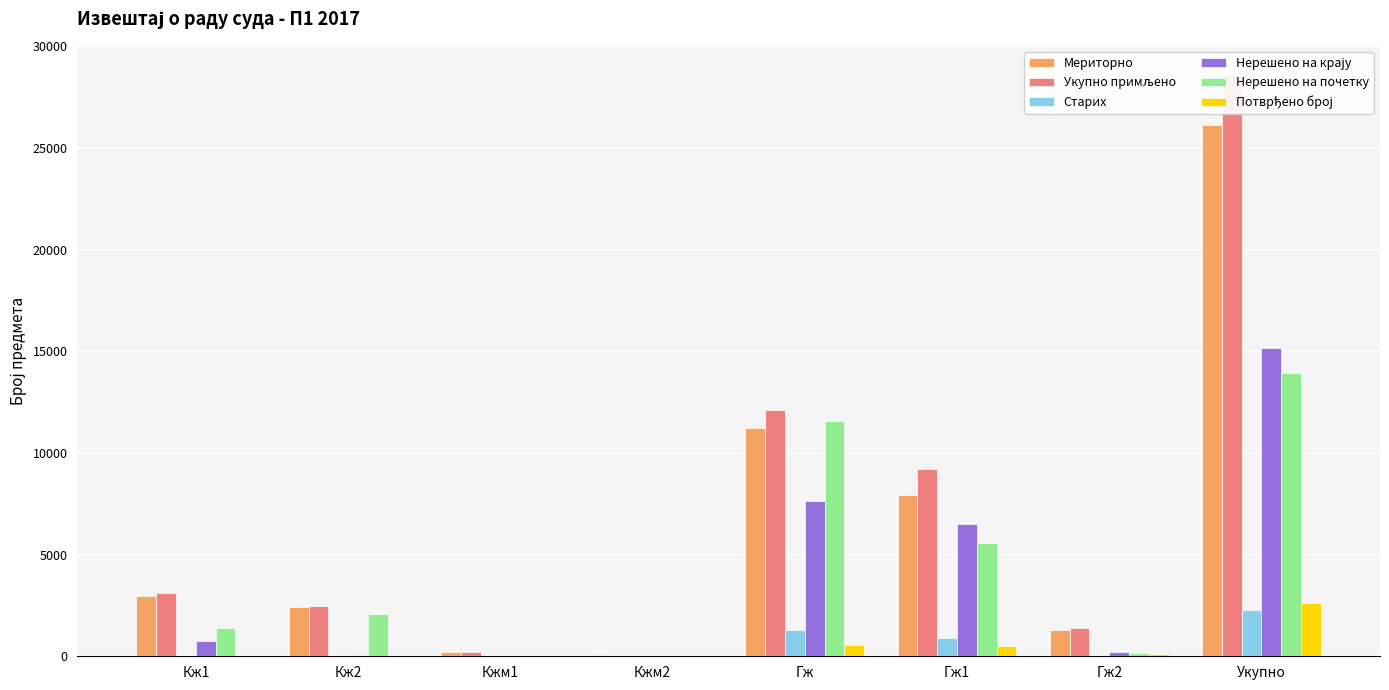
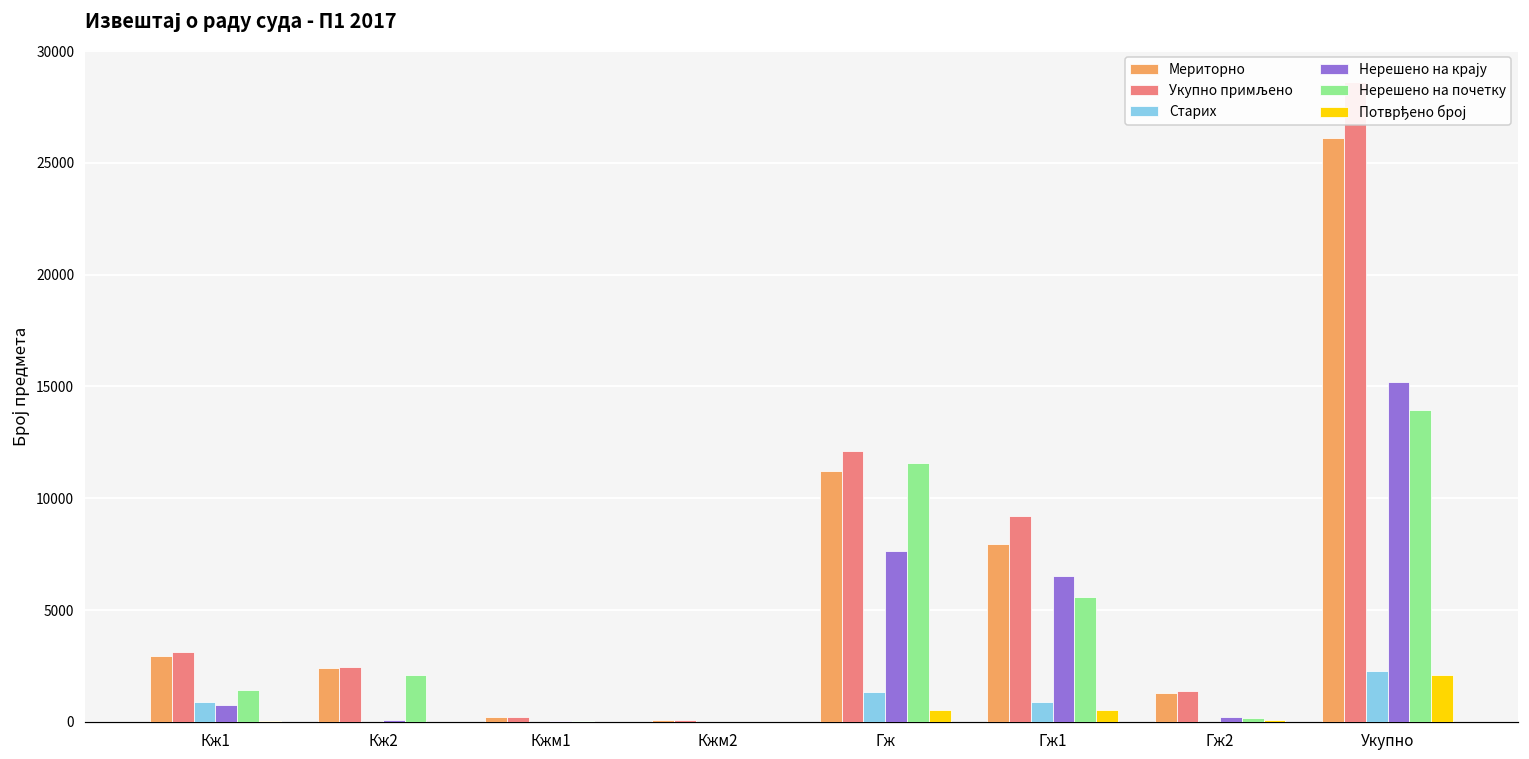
Старих, Кж1: 100 -> 900
Потврђено број, Укупно: 2600 -> 2100
